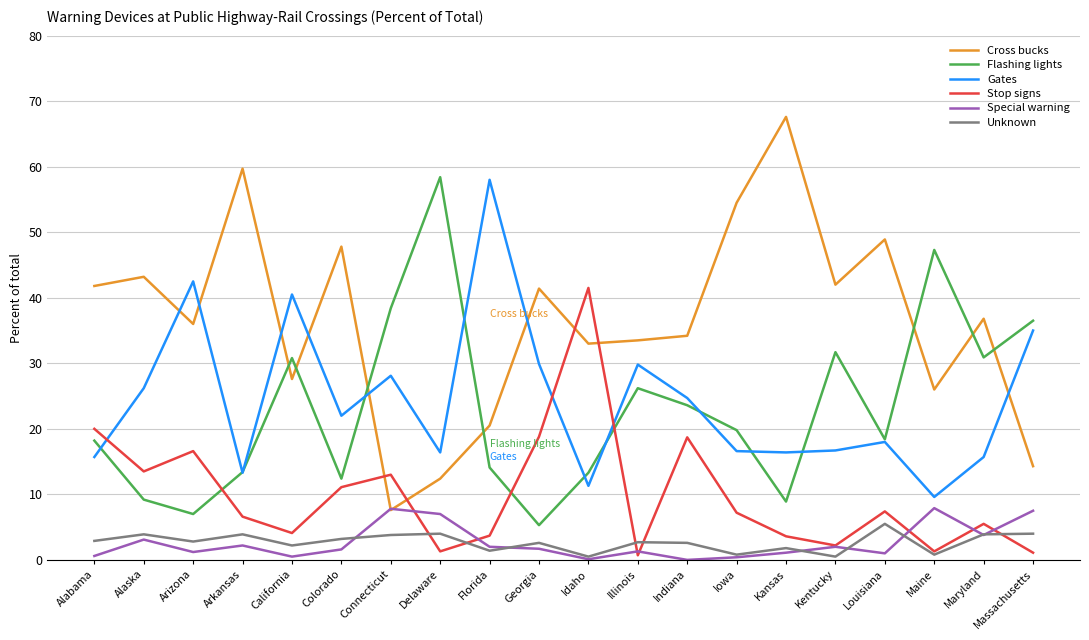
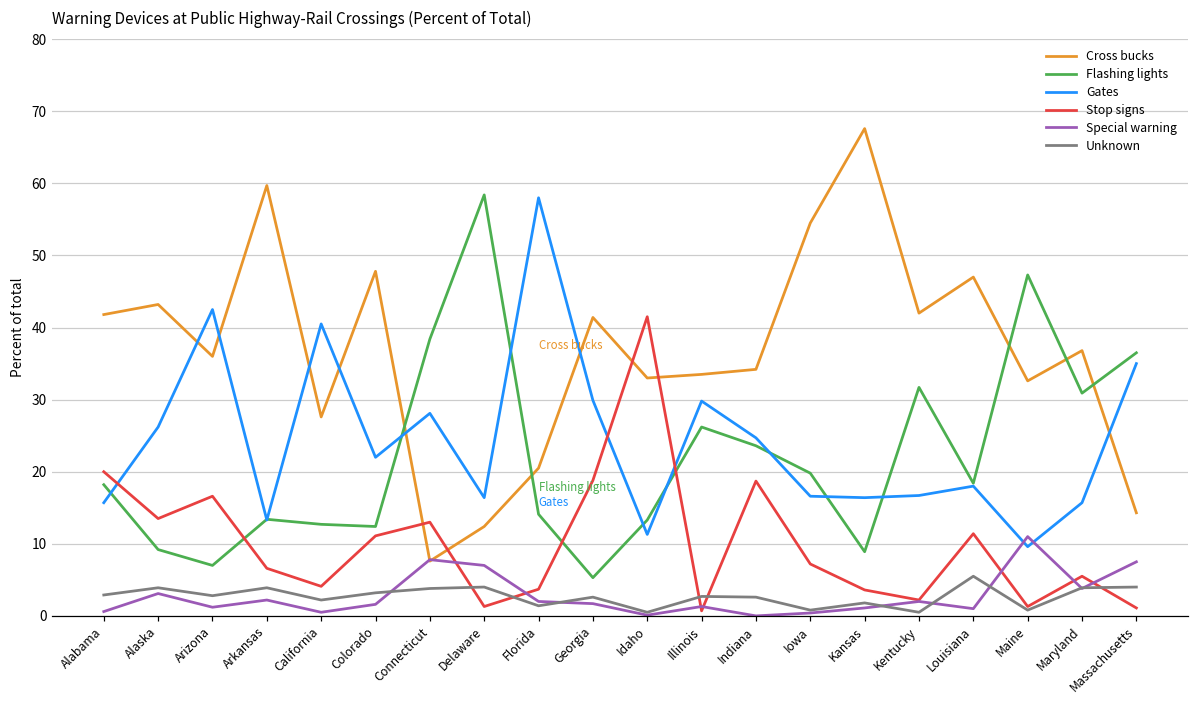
Flashing lights, California: 31 -> 13
Cross bucks, Louisiana: 49 -> 47
Stop signs, Louisiana: 7 -> 11
Cross bucks, Maine: 26 -> 33
Special warning, Maine: 8 -> 11
